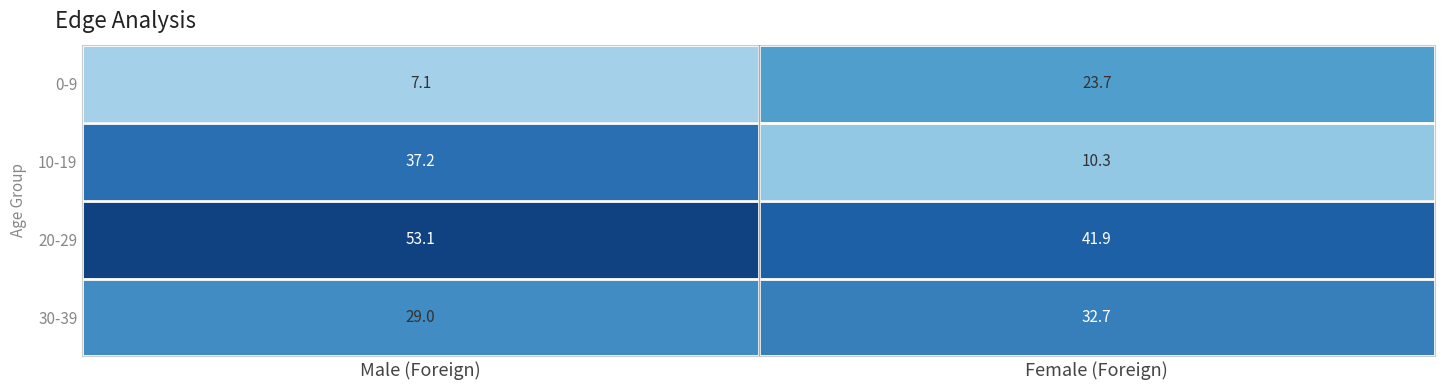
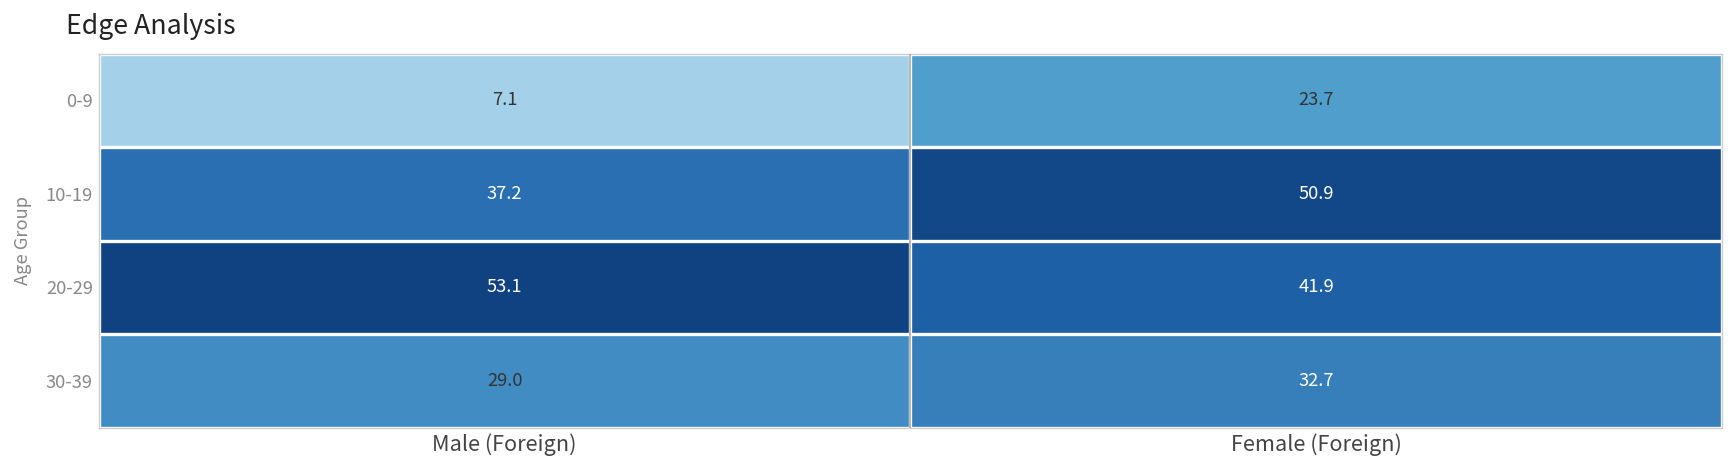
10-19, Female (Foreign): 10.3 -> 50.9
